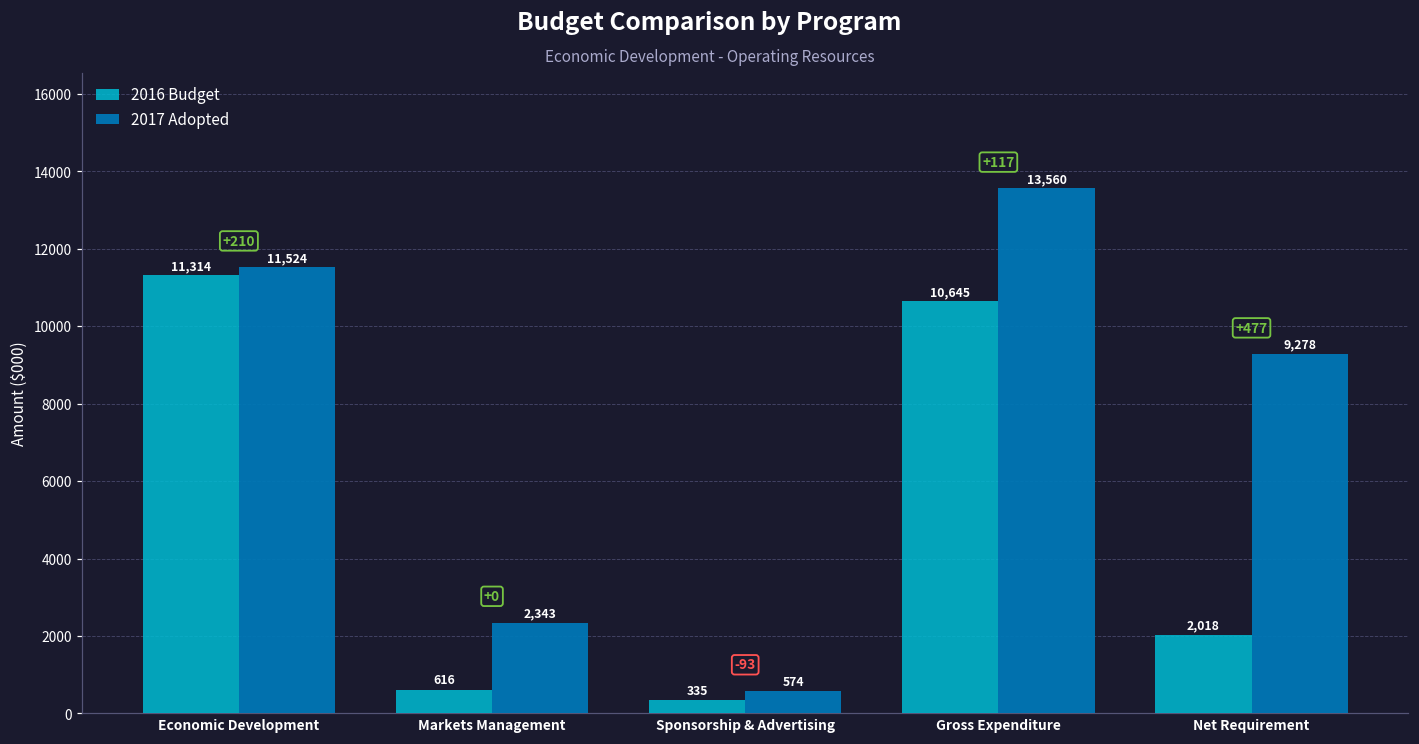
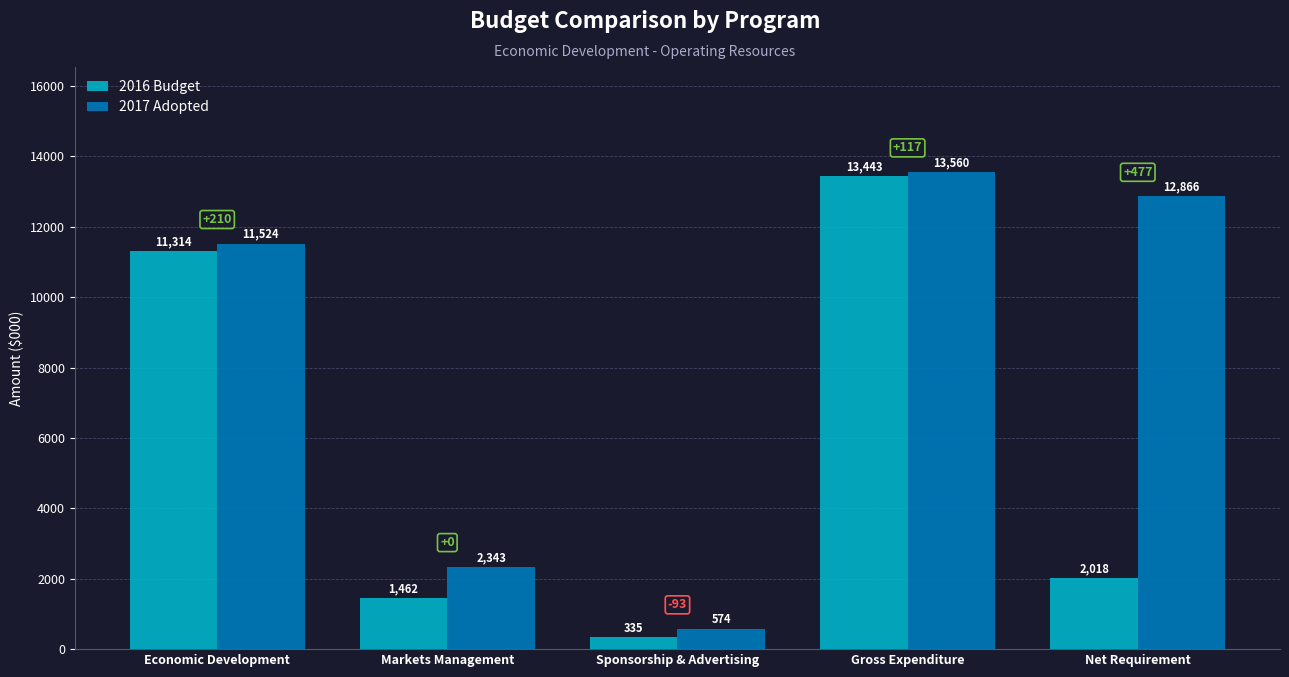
2016 Budget, Markets Management: 616 -> 1,462
2016 Budget, Gross Expenditure: 10,645 -> 13,443
2017 Adopted, Net Requirement: 9,278 -> 12,866
